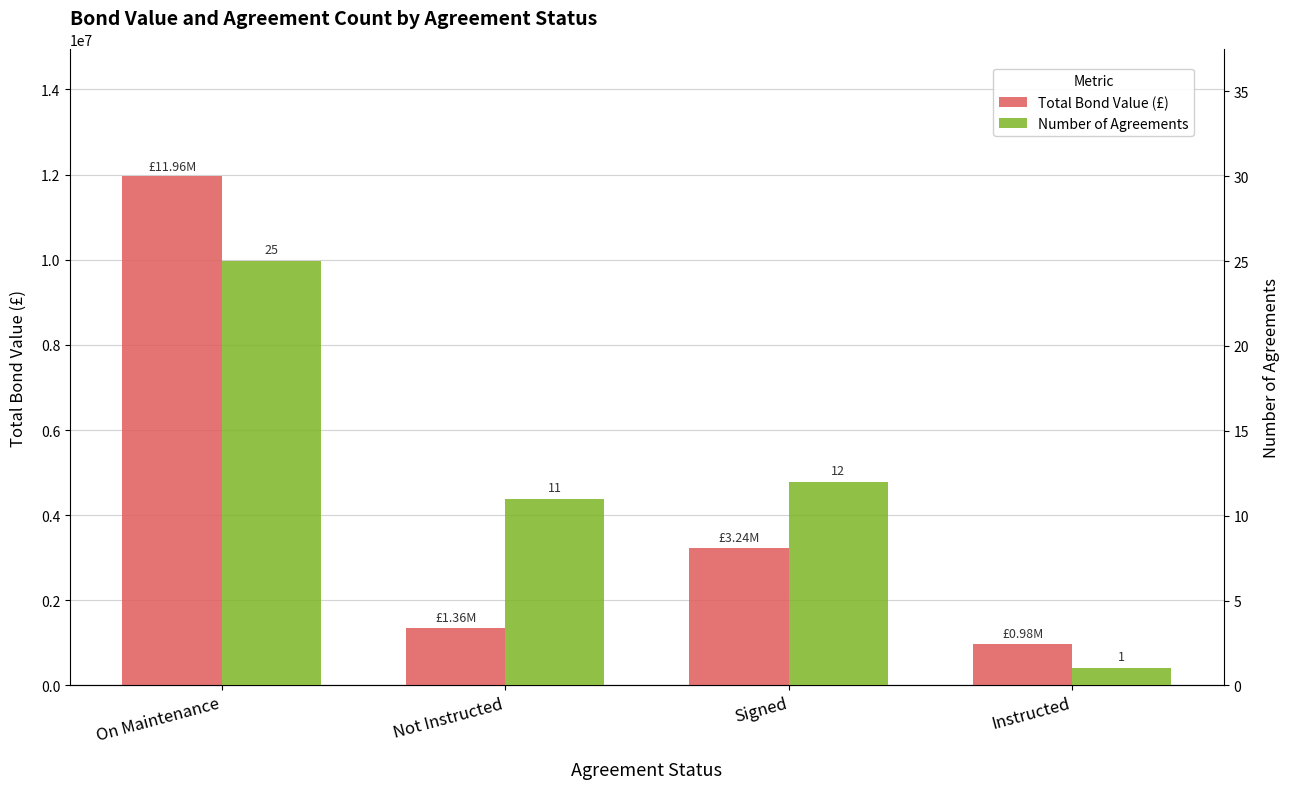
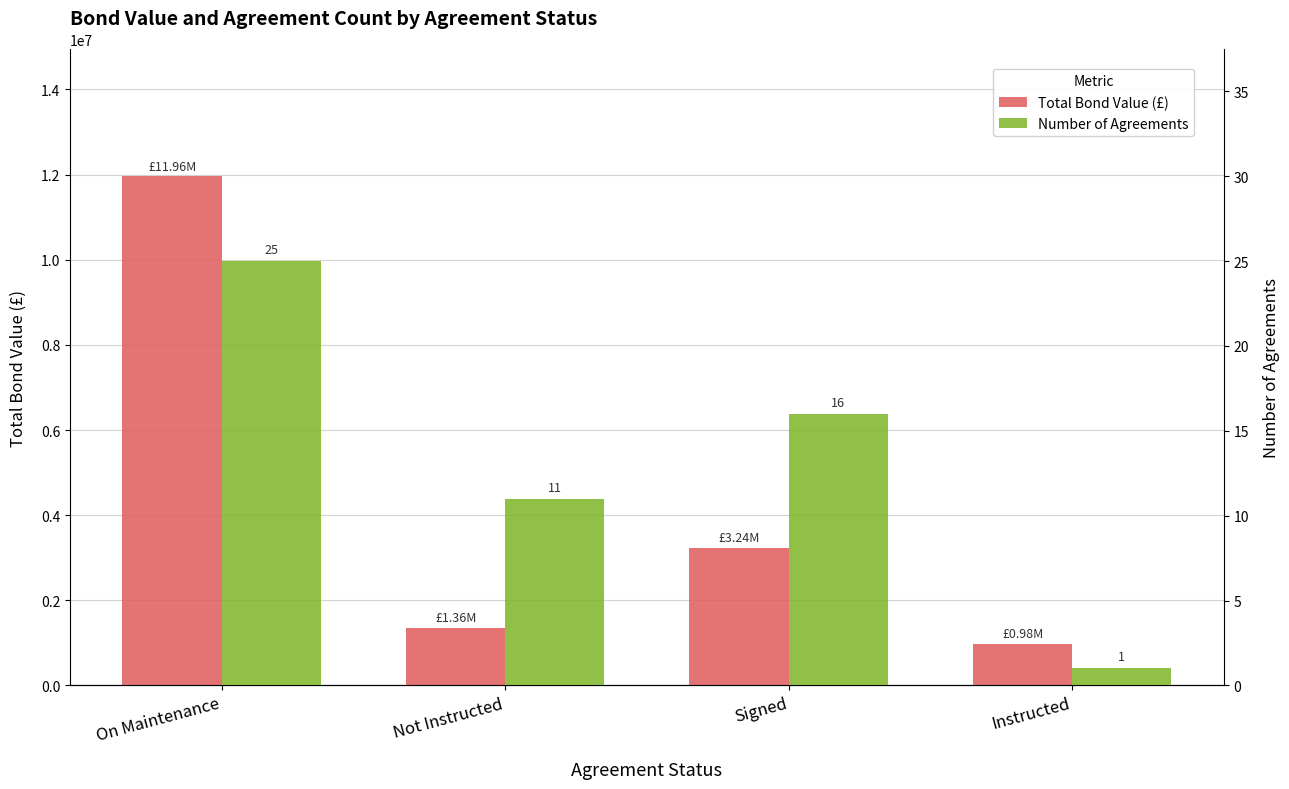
Number of Agreements, Signed: 12 -> 16
